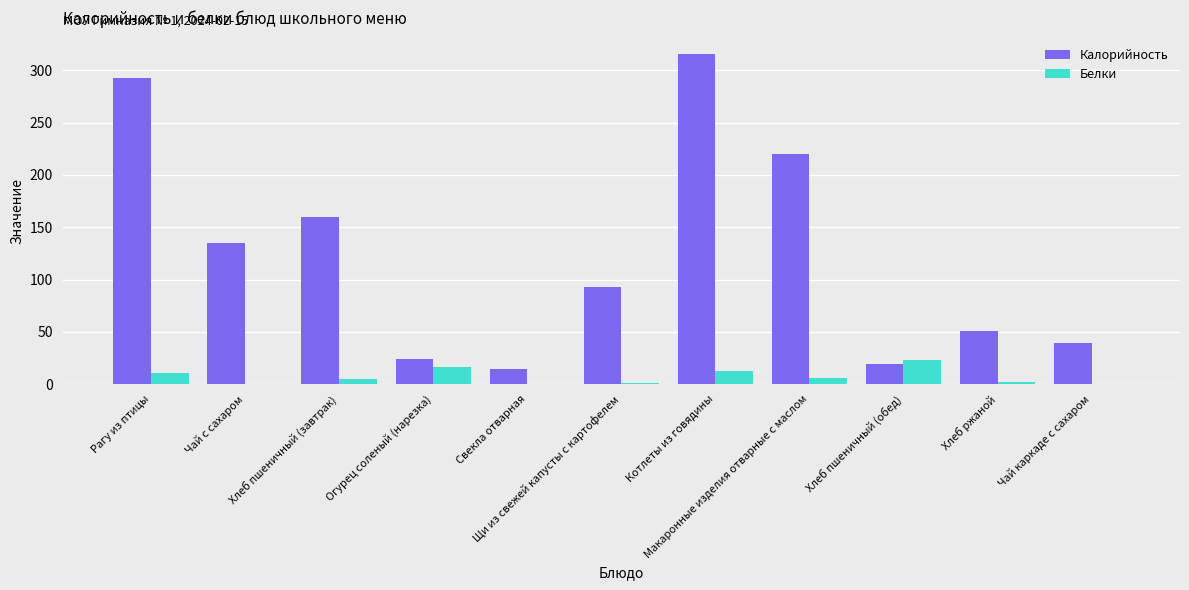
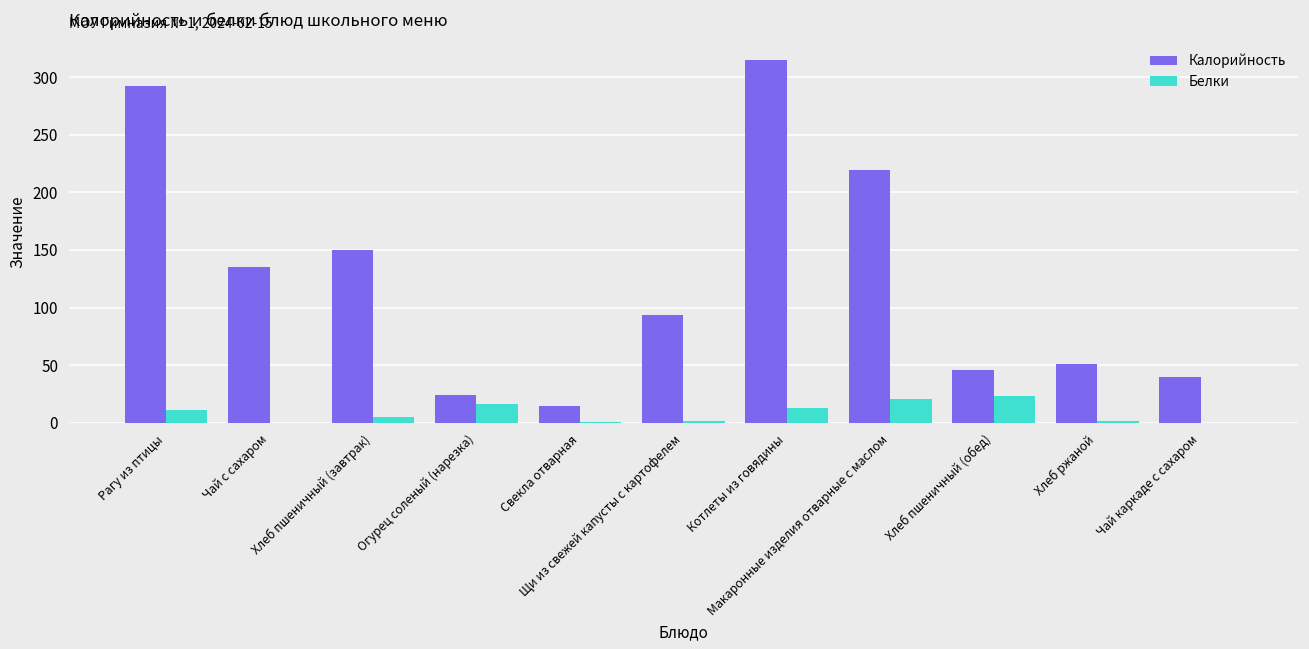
Калорийность, Хлеб пшеничный (завтрак): 160 -> 150
Белки, Макаронные изделия отварные с маслом: 6 -> 21
Калорийность, Хлеб пшеничный (обед): 20 -> 46
